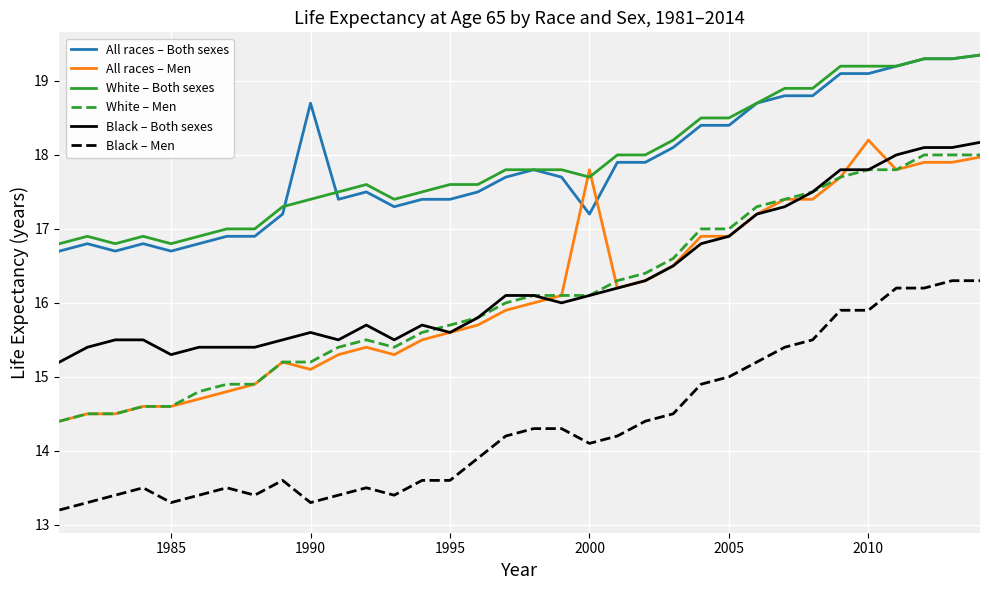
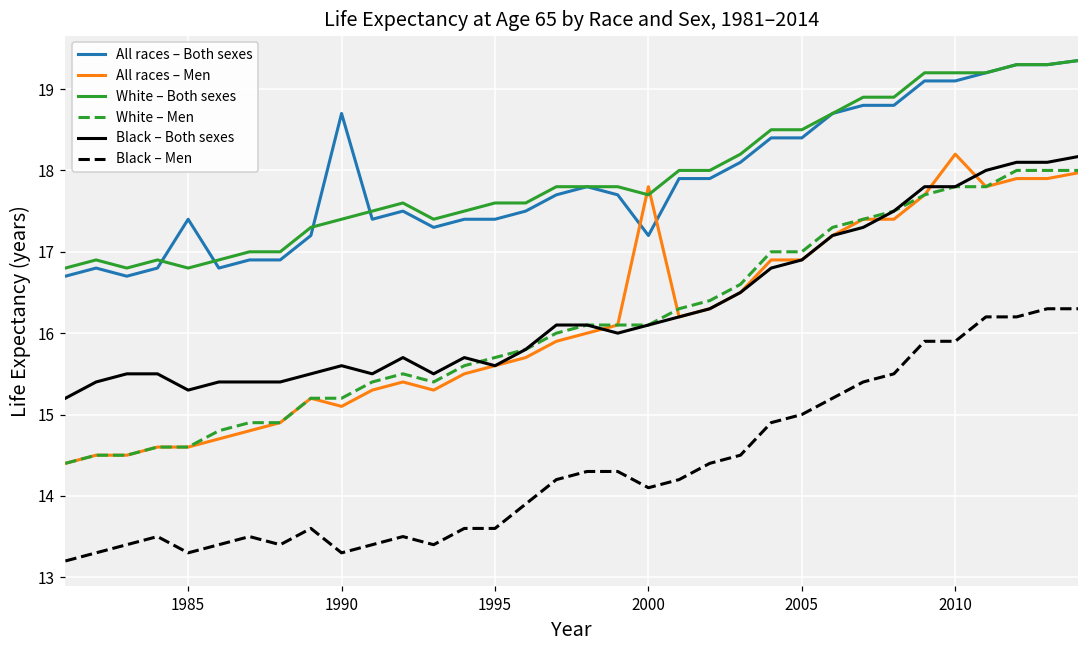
All races – Both sexes, 1985: 16.7 -> 17.4
